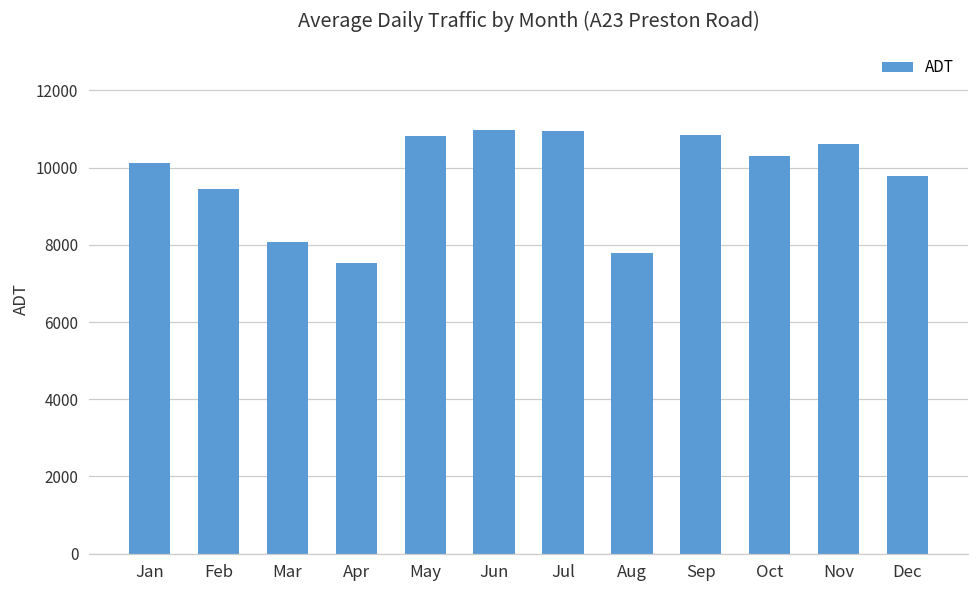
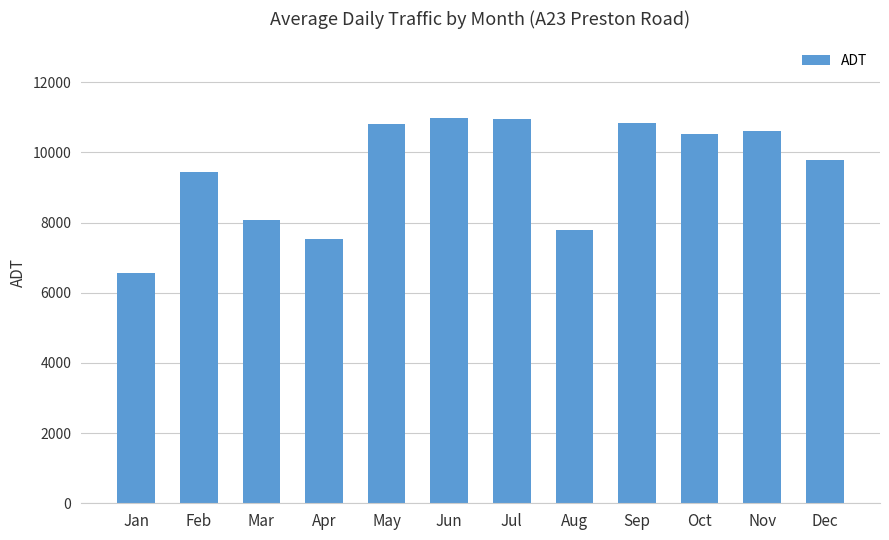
Jan: 10100 -> 6500
Oct: 10300 -> 10500
